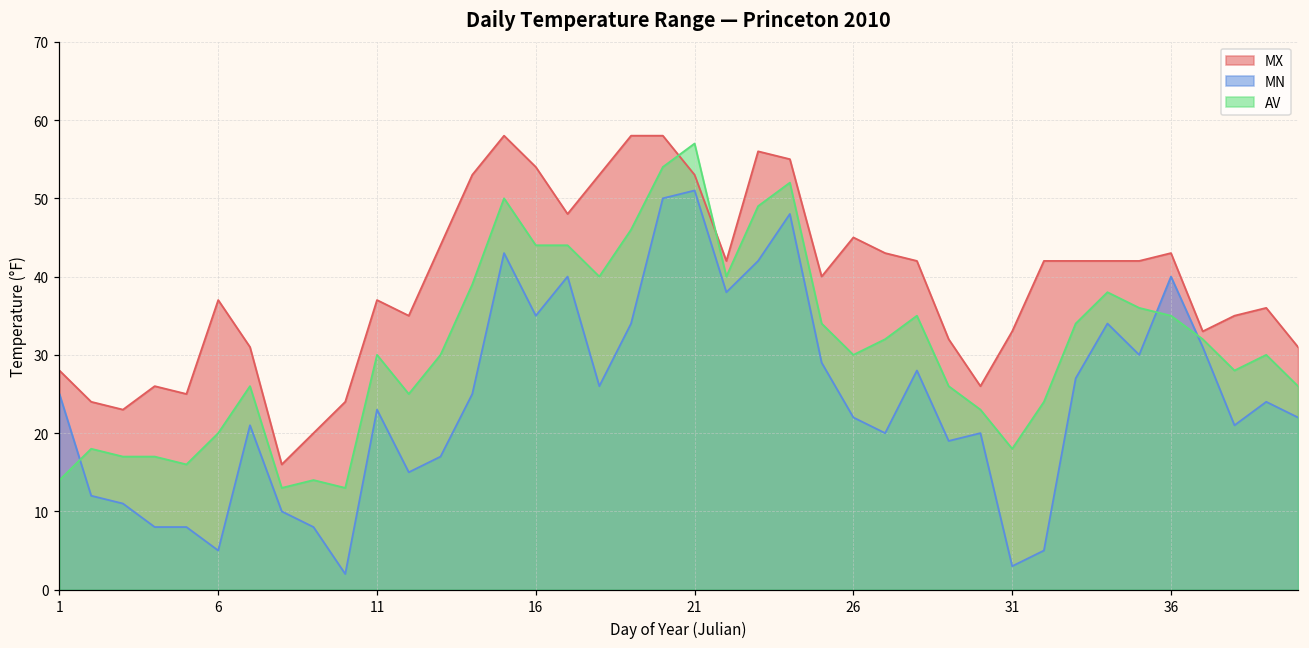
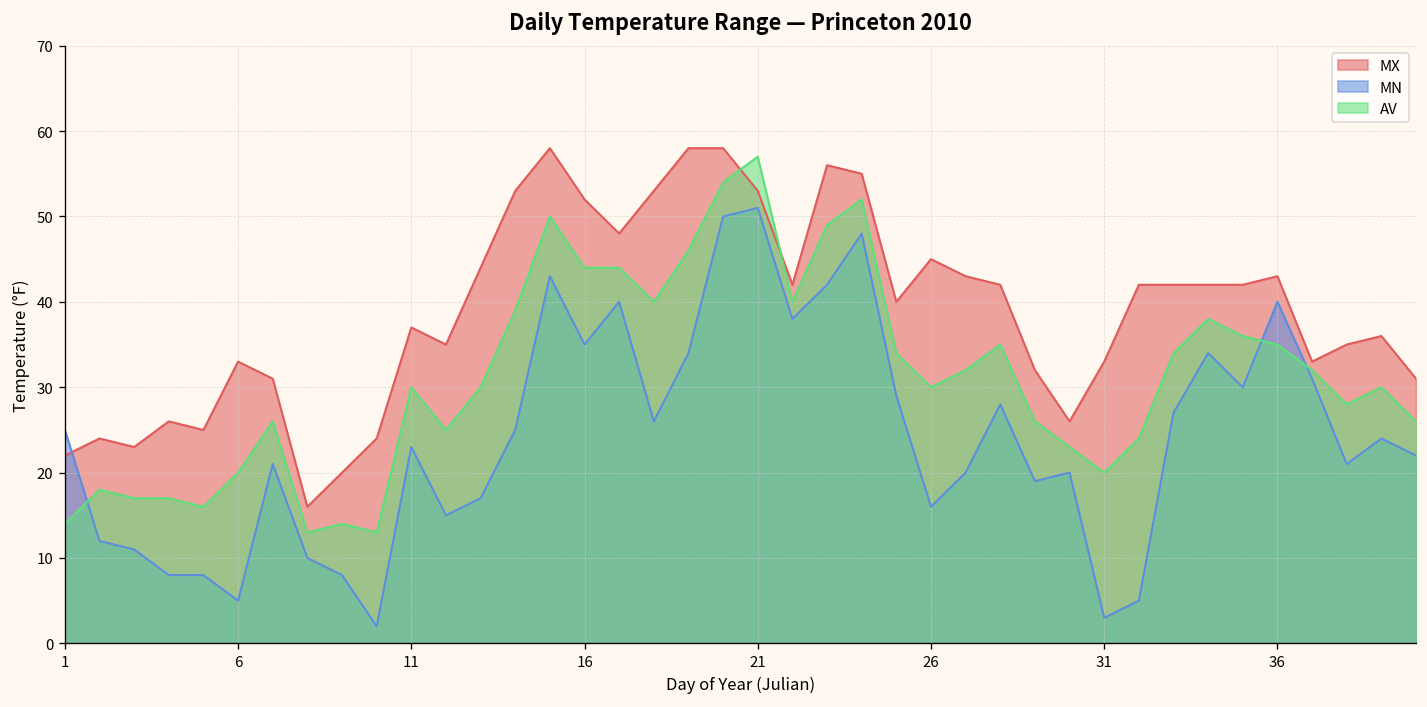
MX, 1: 28 -> 22
MX, 6: 37 -> 33
MX, 16: 54 -> 52
MN, 26: 22 -> 16
AV, 31: 18 -> 20
